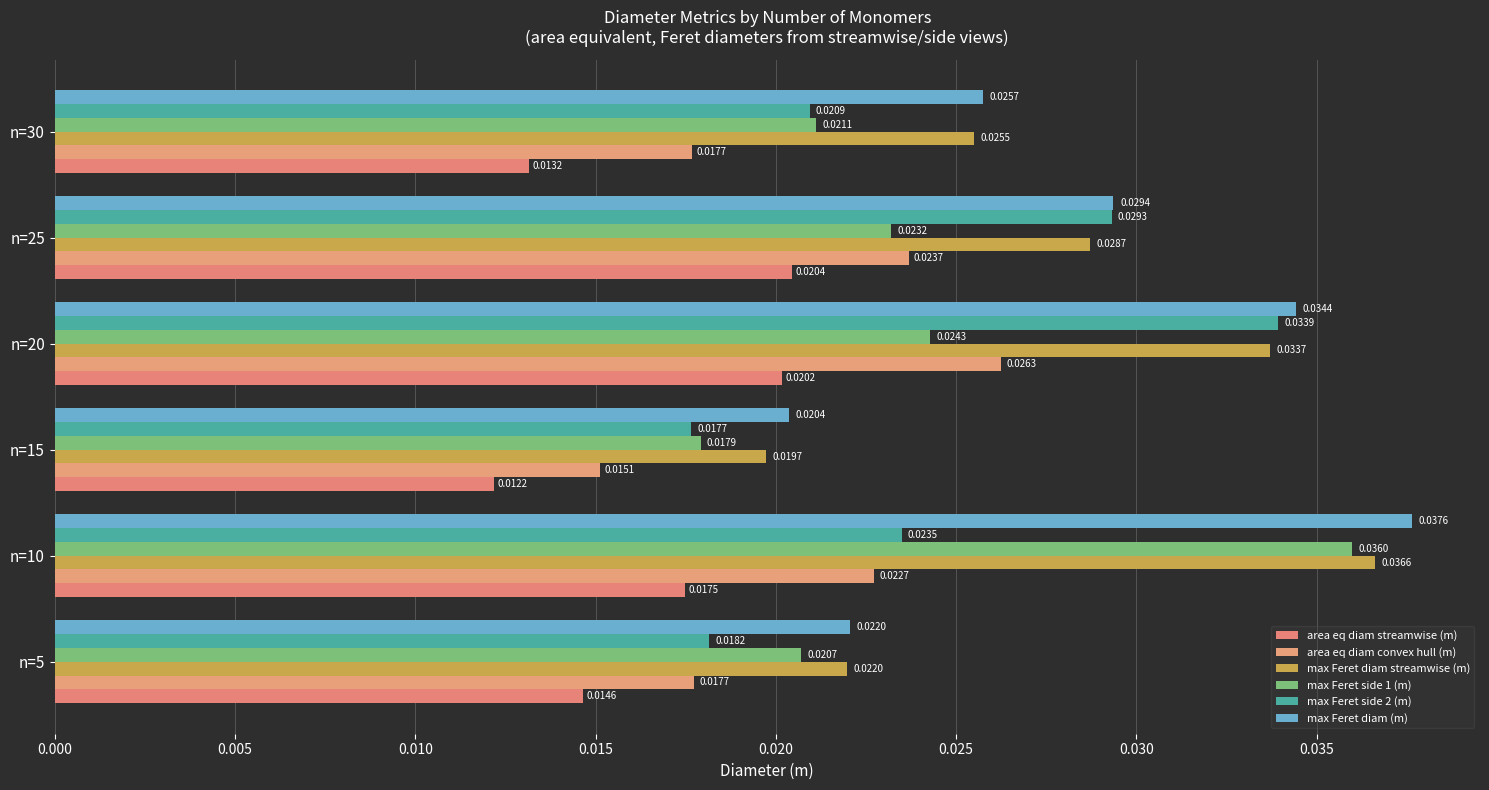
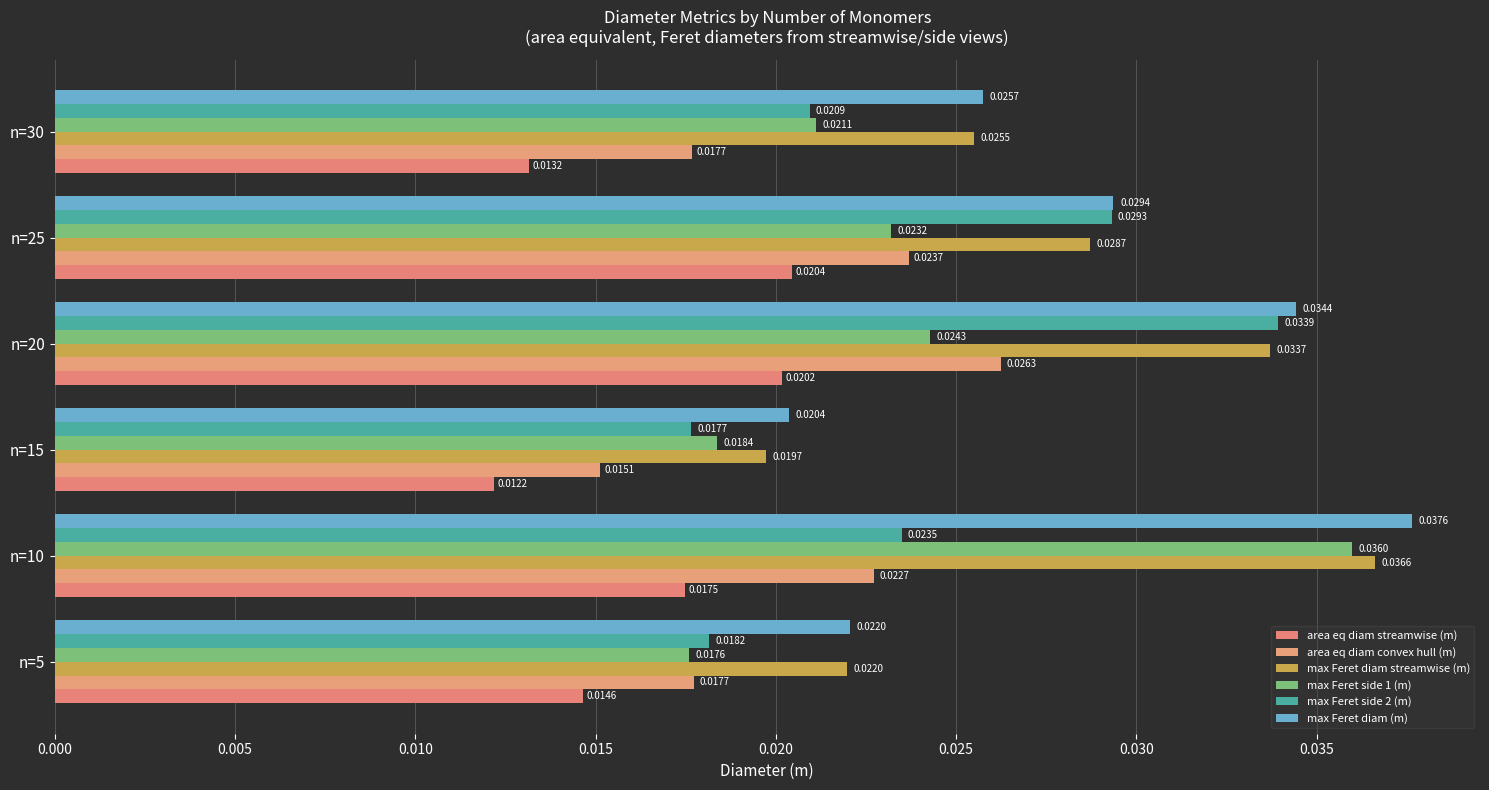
max Feret side 1 (m), n=15: 0.0179 -> 0.0184
max Feret side 1 (m), n=5: 0.0207 -> 0.0176
